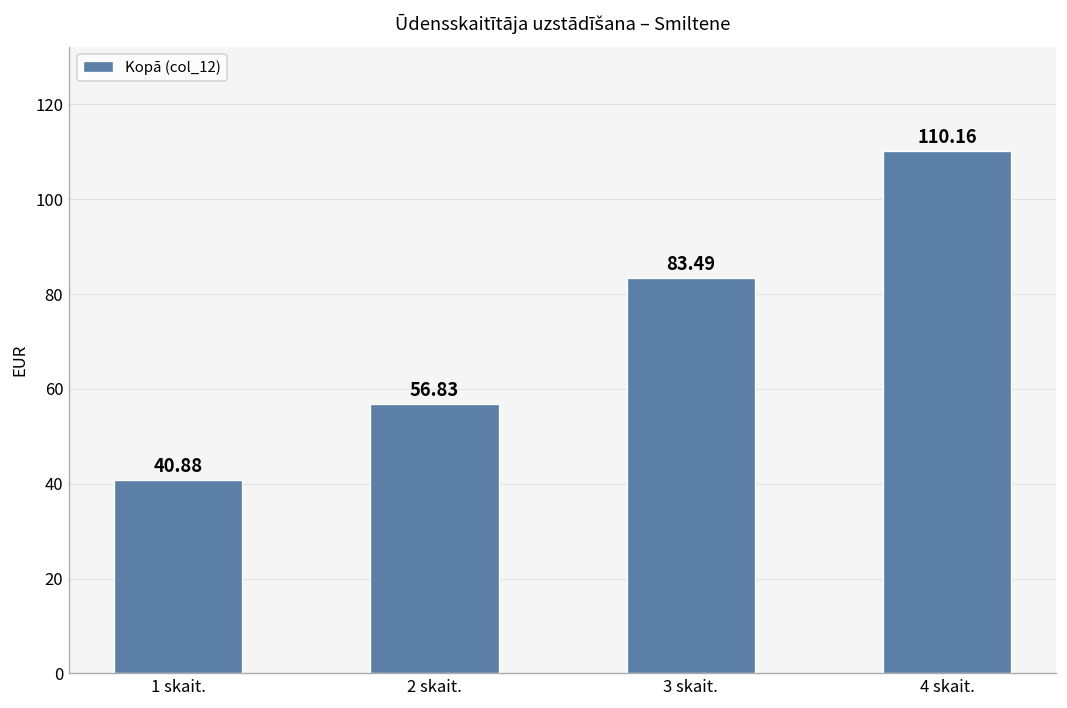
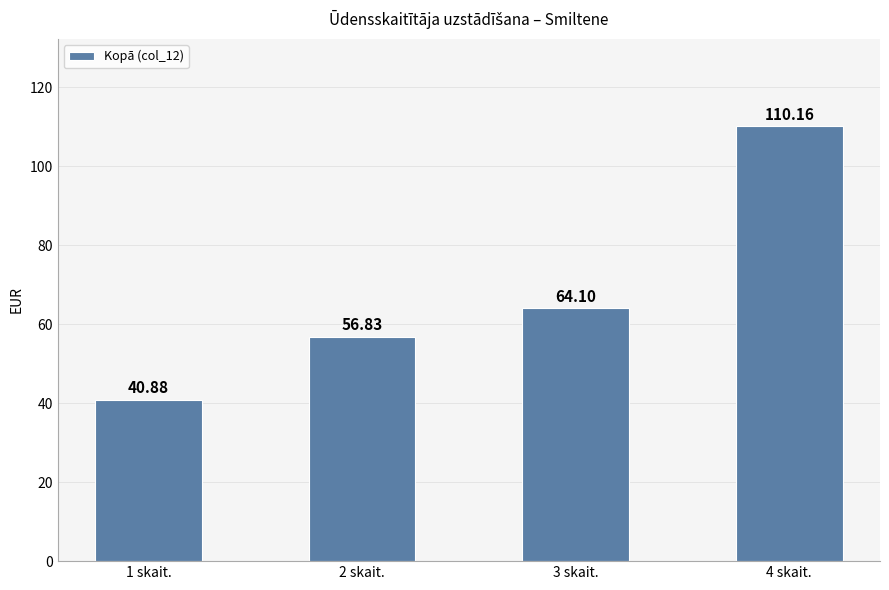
3 skait.: 83.49 -> 64.10
